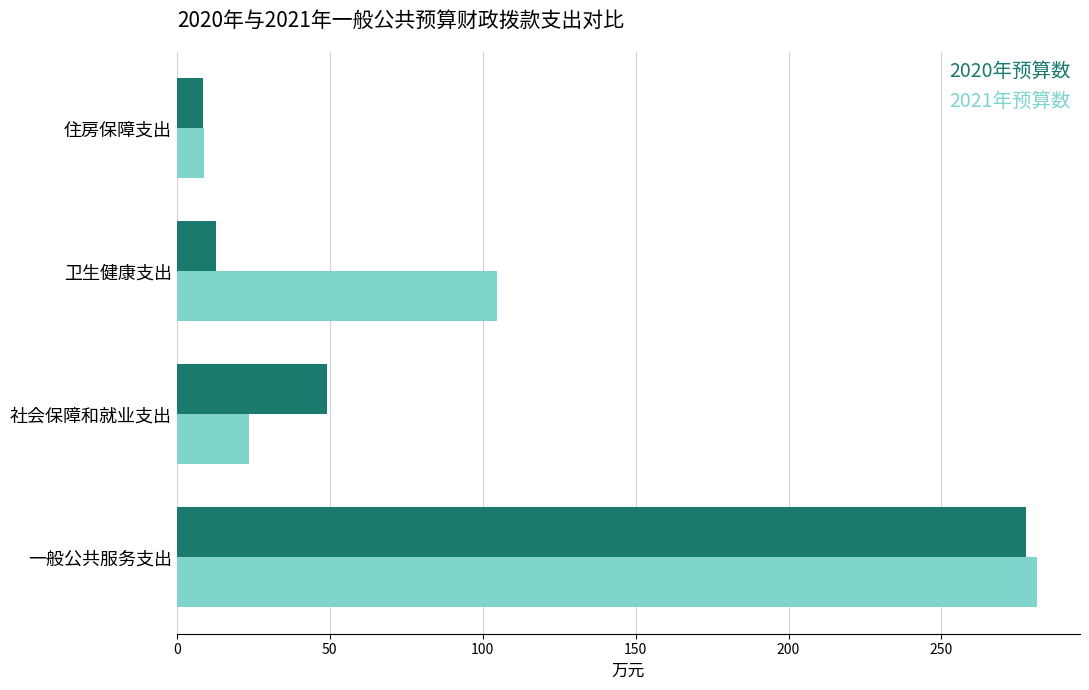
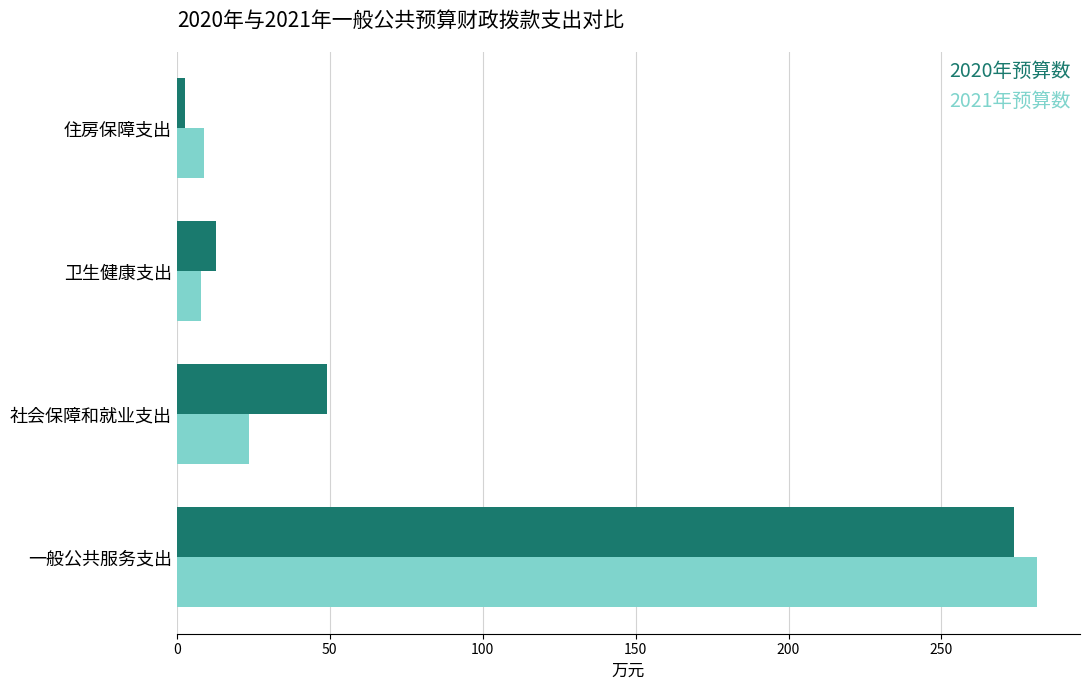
2020年预算数, 住房保障支出: 9 -> 3
2021年预算数, 卫生健康支出: 105 -> 8
2020年预算数, 一般公共服务支出: 278 -> 274
